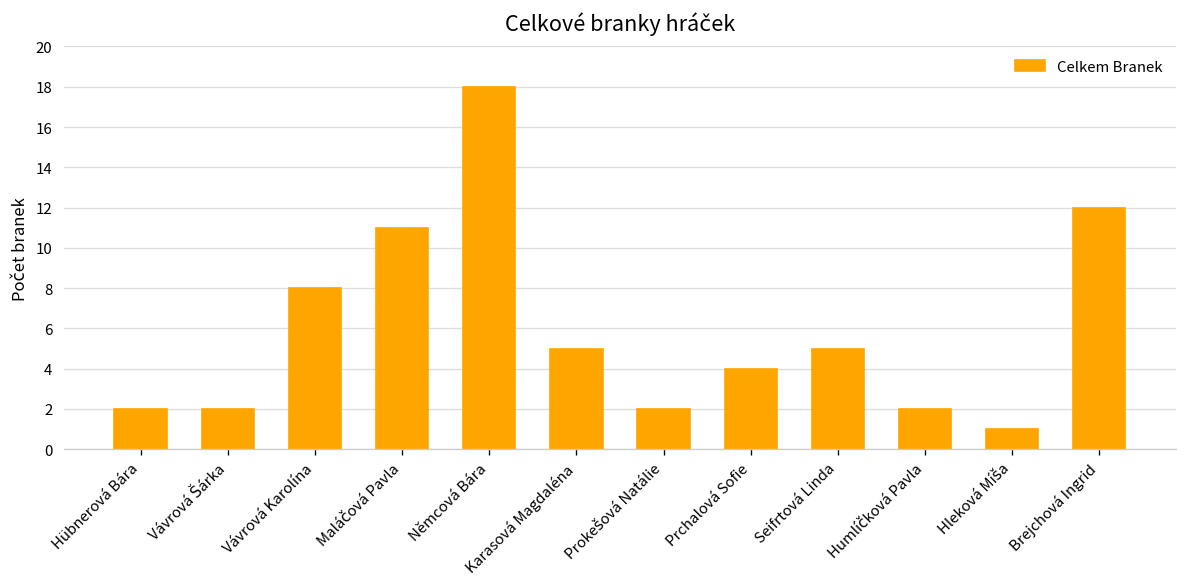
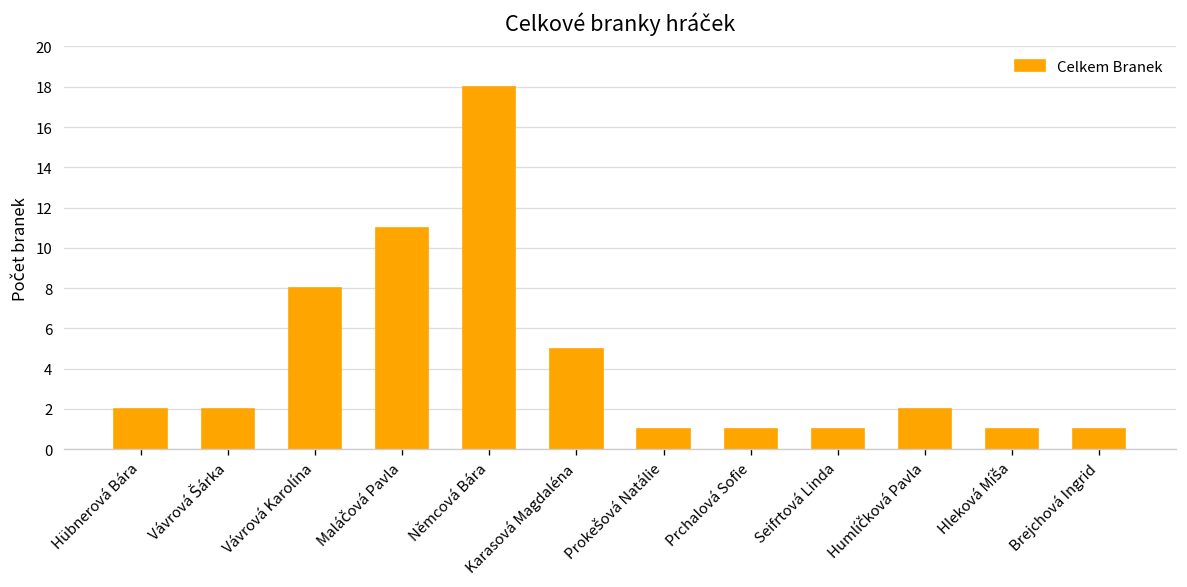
Prokešová Natálie: 2 -> 1
Prchalová Sofie: 4 -> 1
Seifrtová Linda: 5 -> 1
Brejchová Ingrid: 12 -> 1
